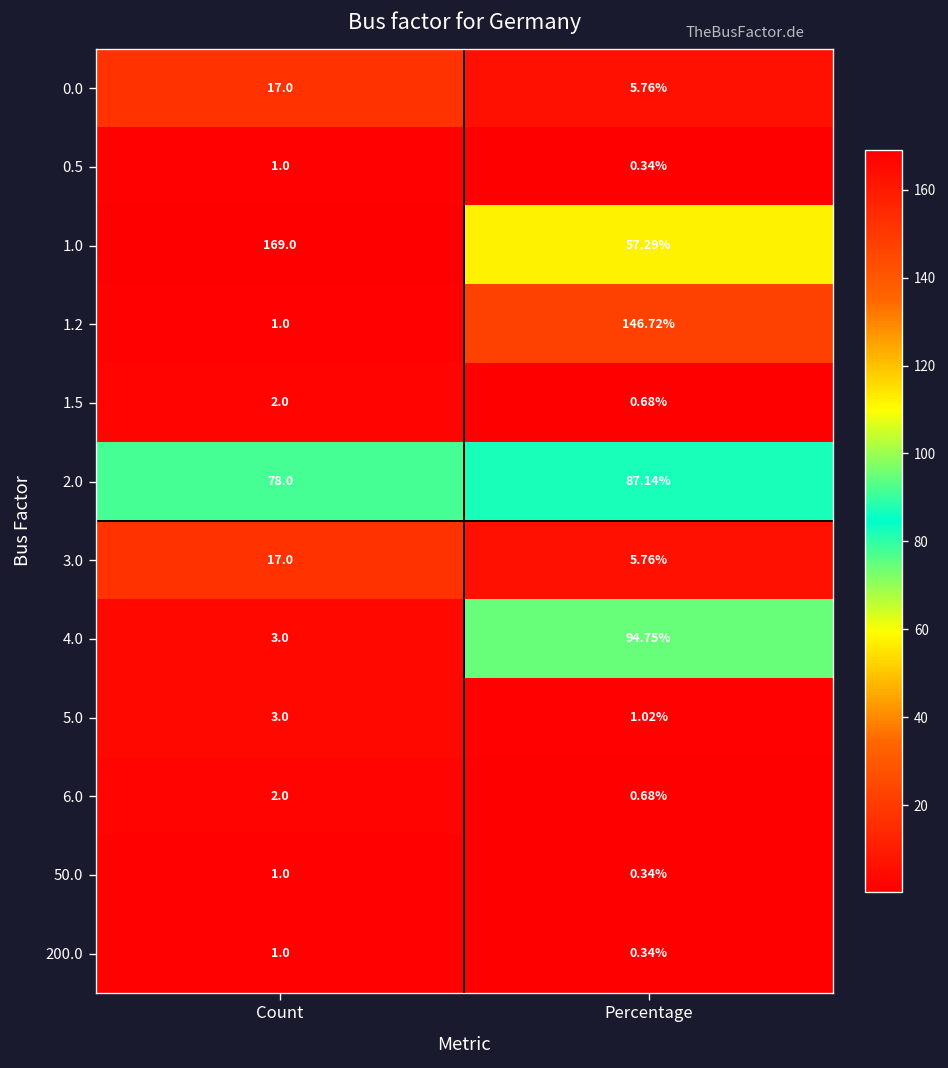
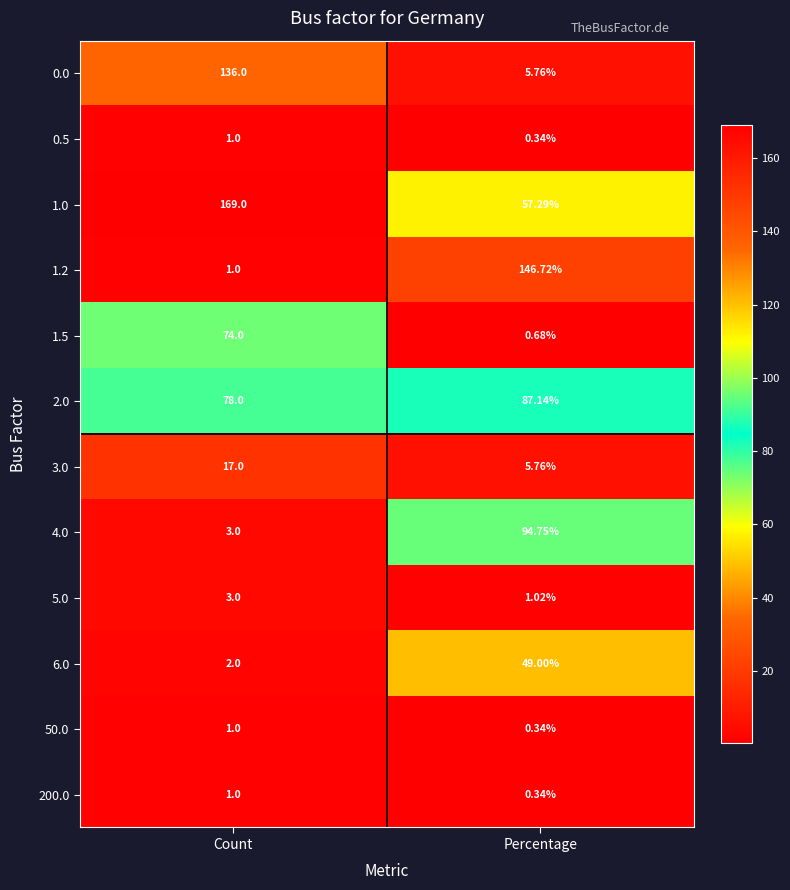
0.0, Count: 17.0 -> 136.0
1.5, Count: 2.0 -> 74.0
6.0, Percentage: 0.68% -> 49.00%
